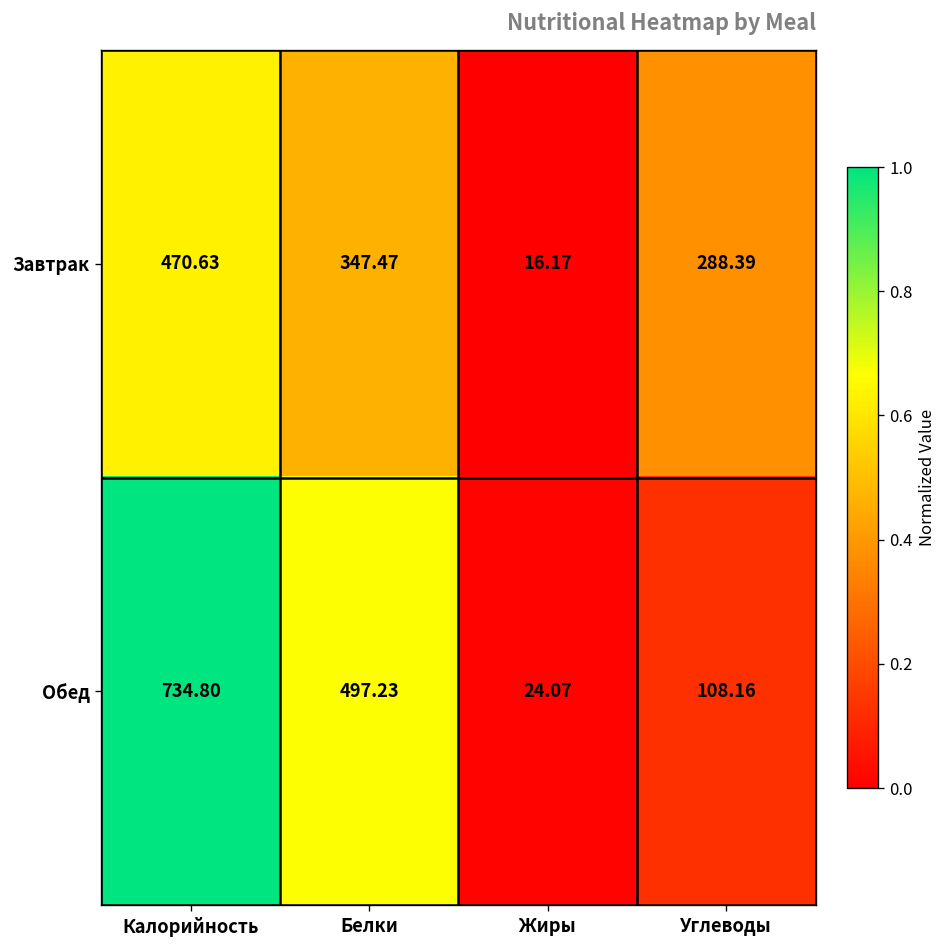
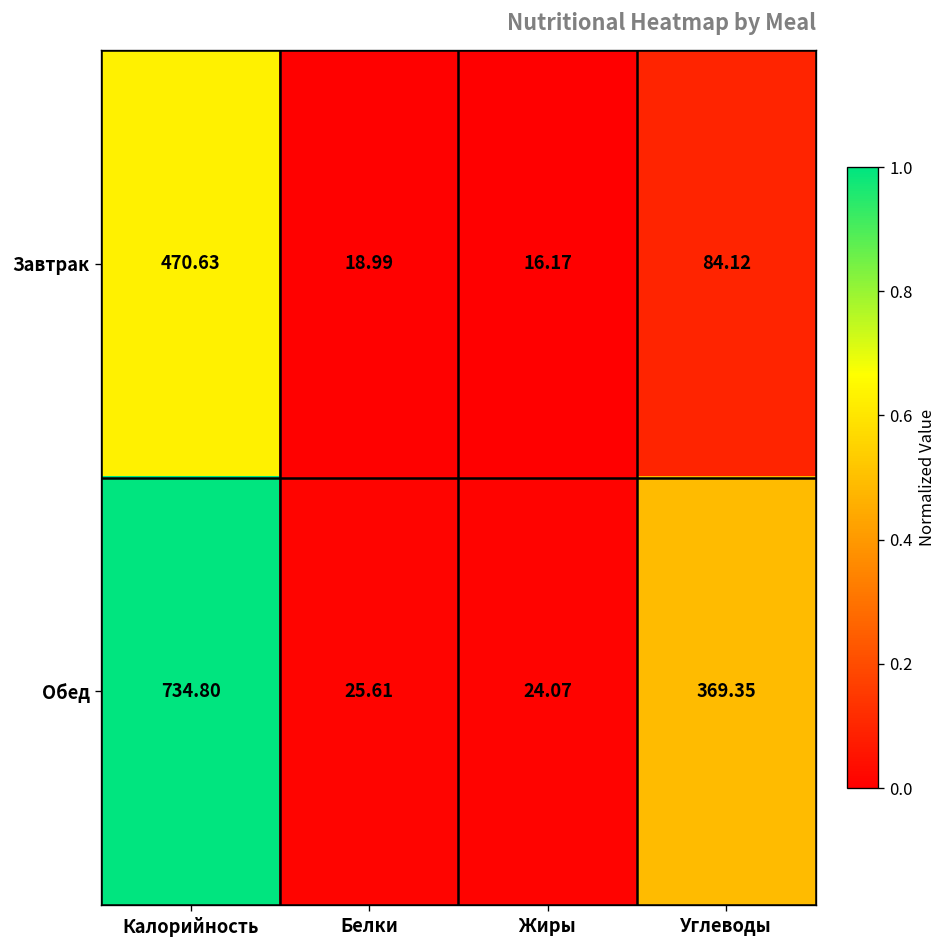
Завтрак, Белки: 347.47 -> 18.99
Завтрак, Углеводы: 288.39 -> 84.12
Обед, Белки: 497.23 -> 25.61
Обед, Углеводы: 108.16 -> 369.35
